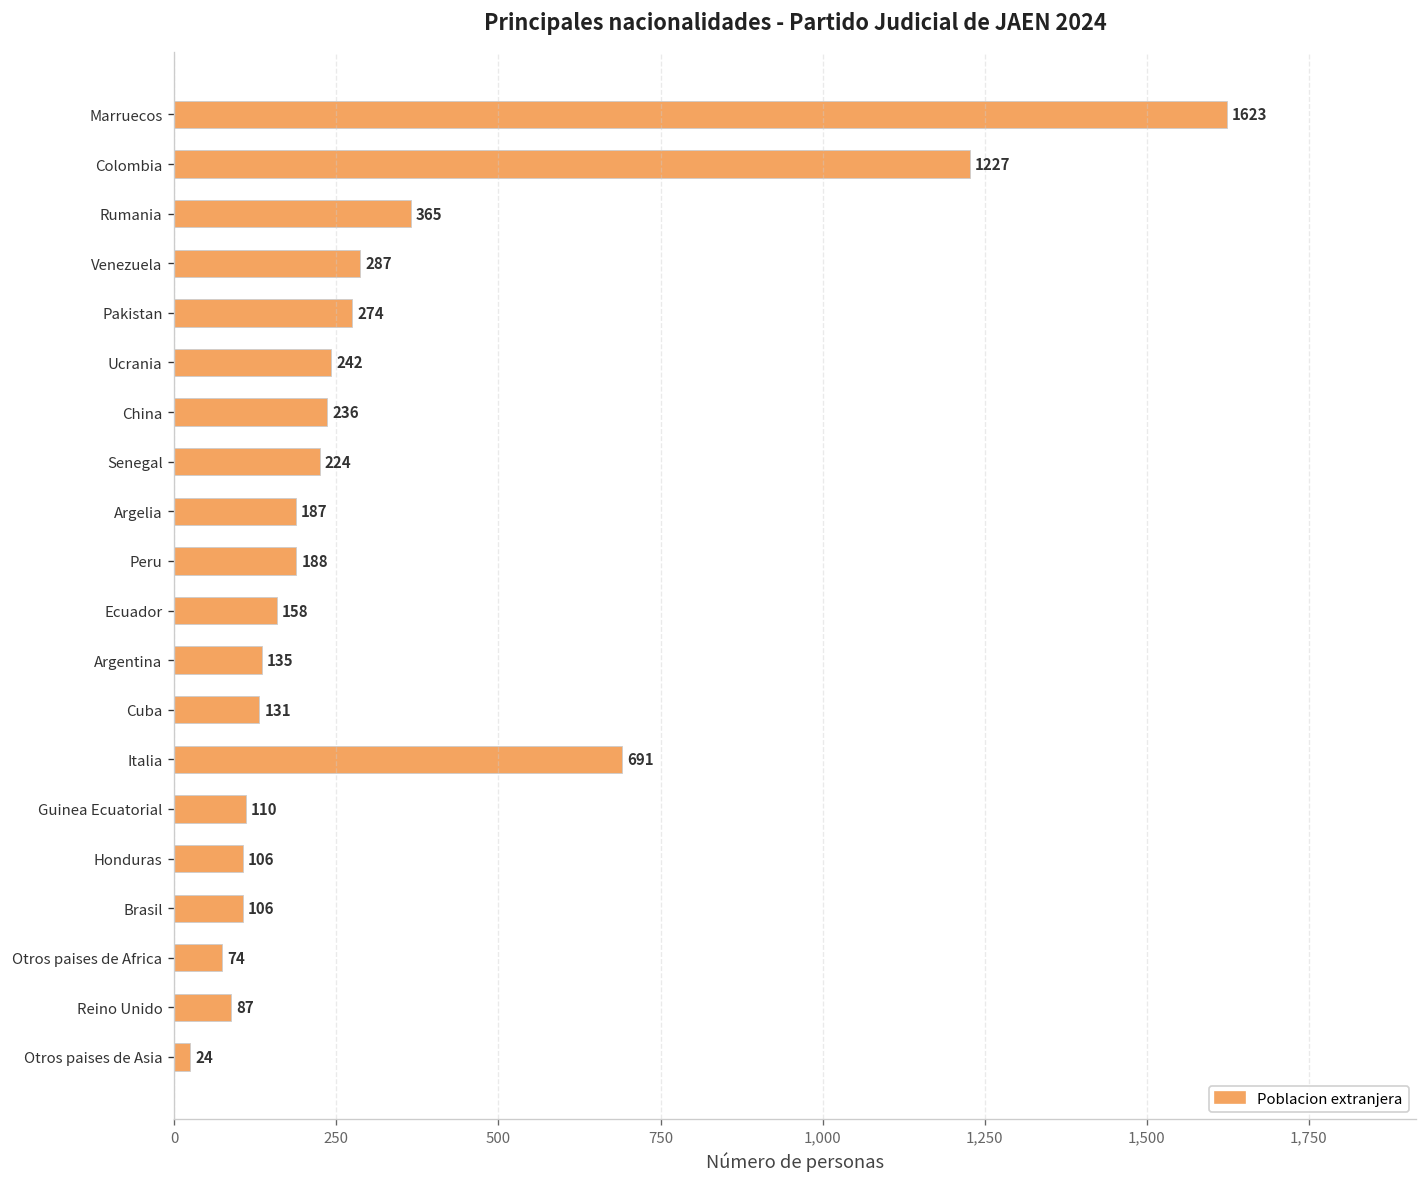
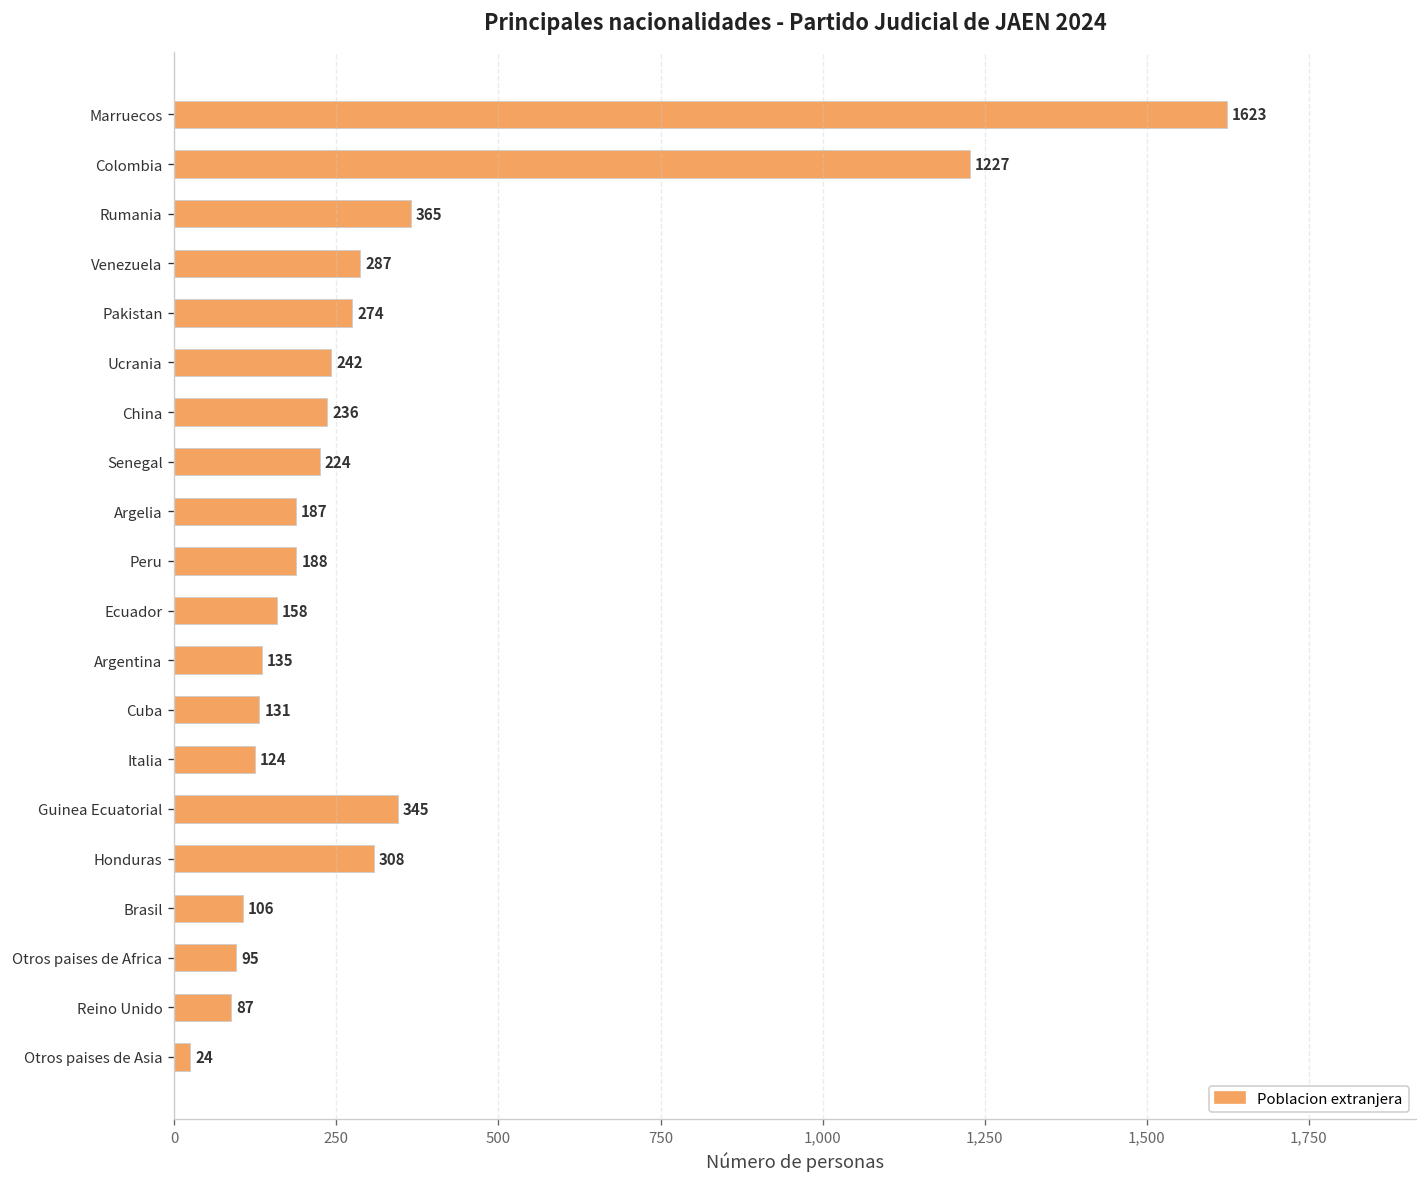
Italia: 691 -> 124
Guinea Ecuatorial: 110 -> 345
Honduras: 106 -> 308
Otros paises de Africa: 74 -> 95
